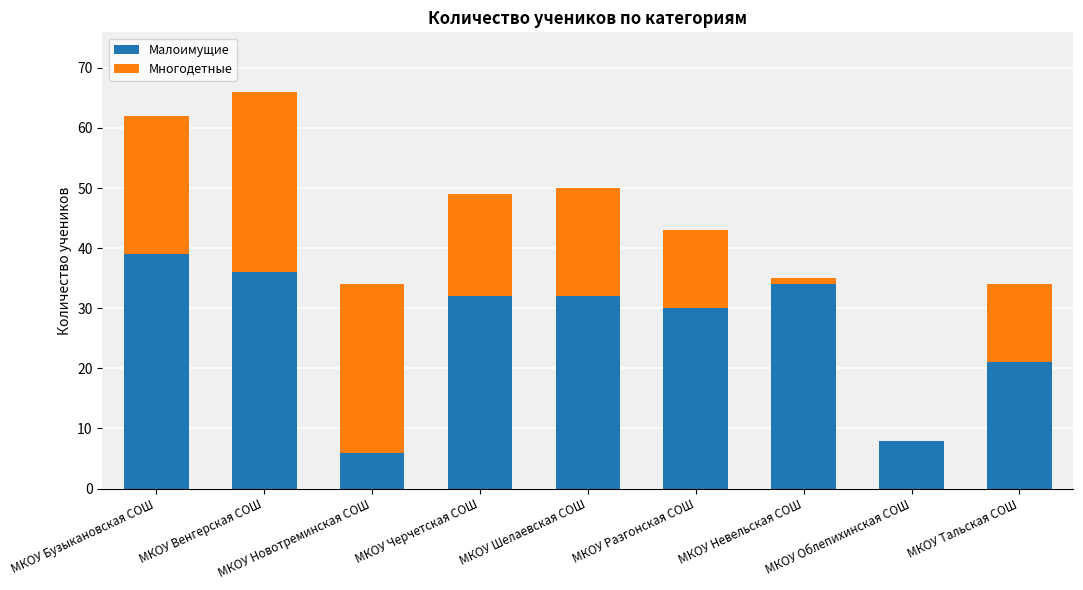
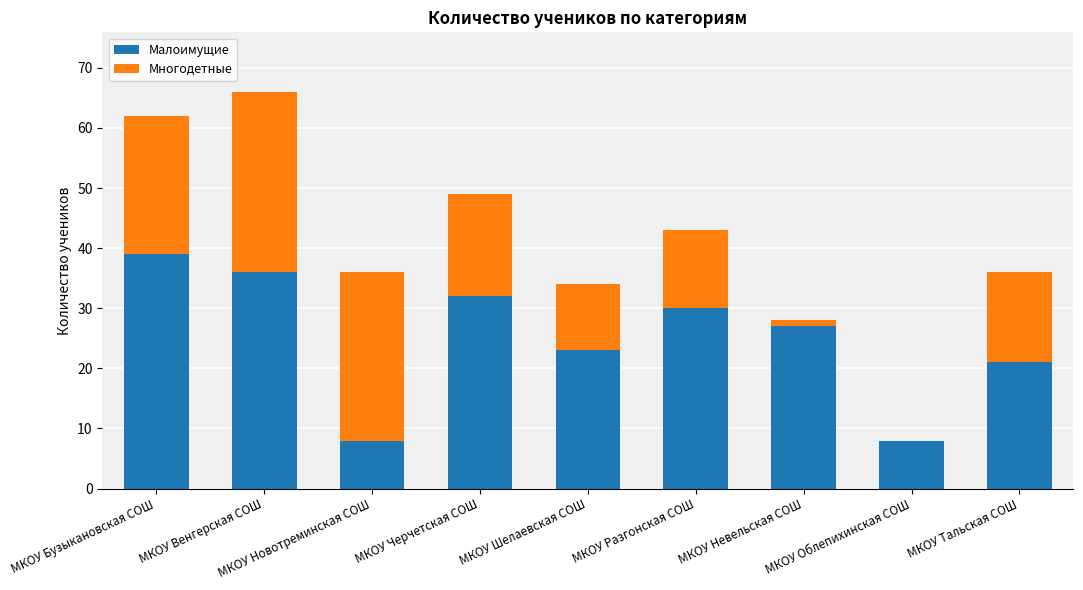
Малоимущие, МКОУ Новотреминская СОШ: 6 -> 8
Малоимущие, МКОУ Шелаевская СОШ: 32 -> 23
Многодетные, МКОУ Шелаевская СОШ: 18 -> 11
Малоимущие, МКОУ Невельская СОШ: 34 -> 27
Многодетные, МКОУ Тальская СОШ: 13 -> 15
